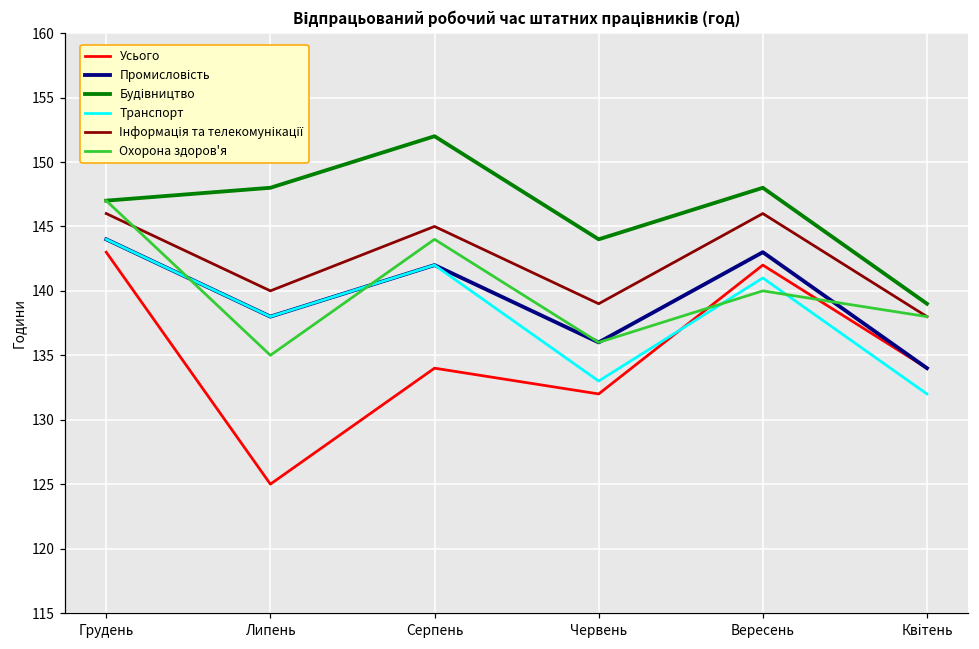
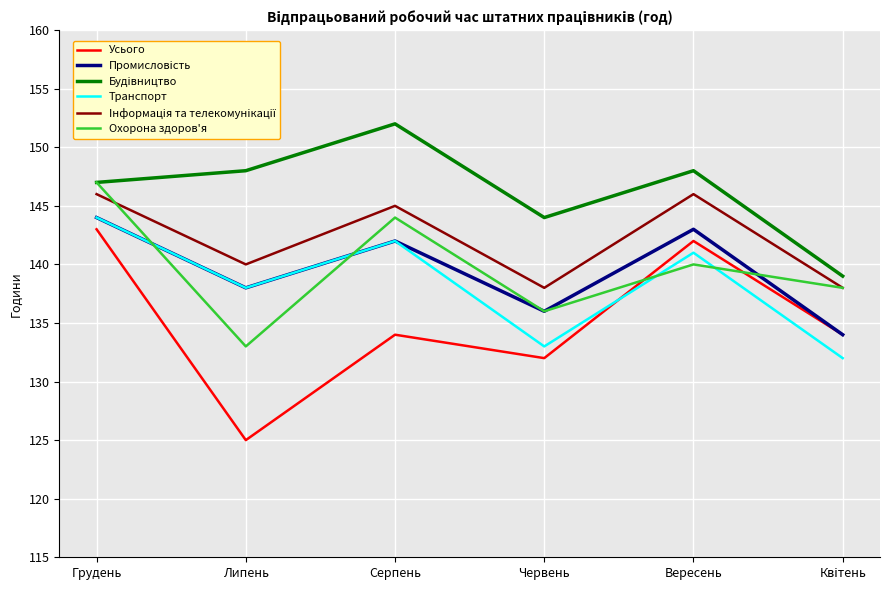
Охорона здоров'я, Липень: 135 -> 133
Інформація та телекомунікації, Червень: 139 -> 138
